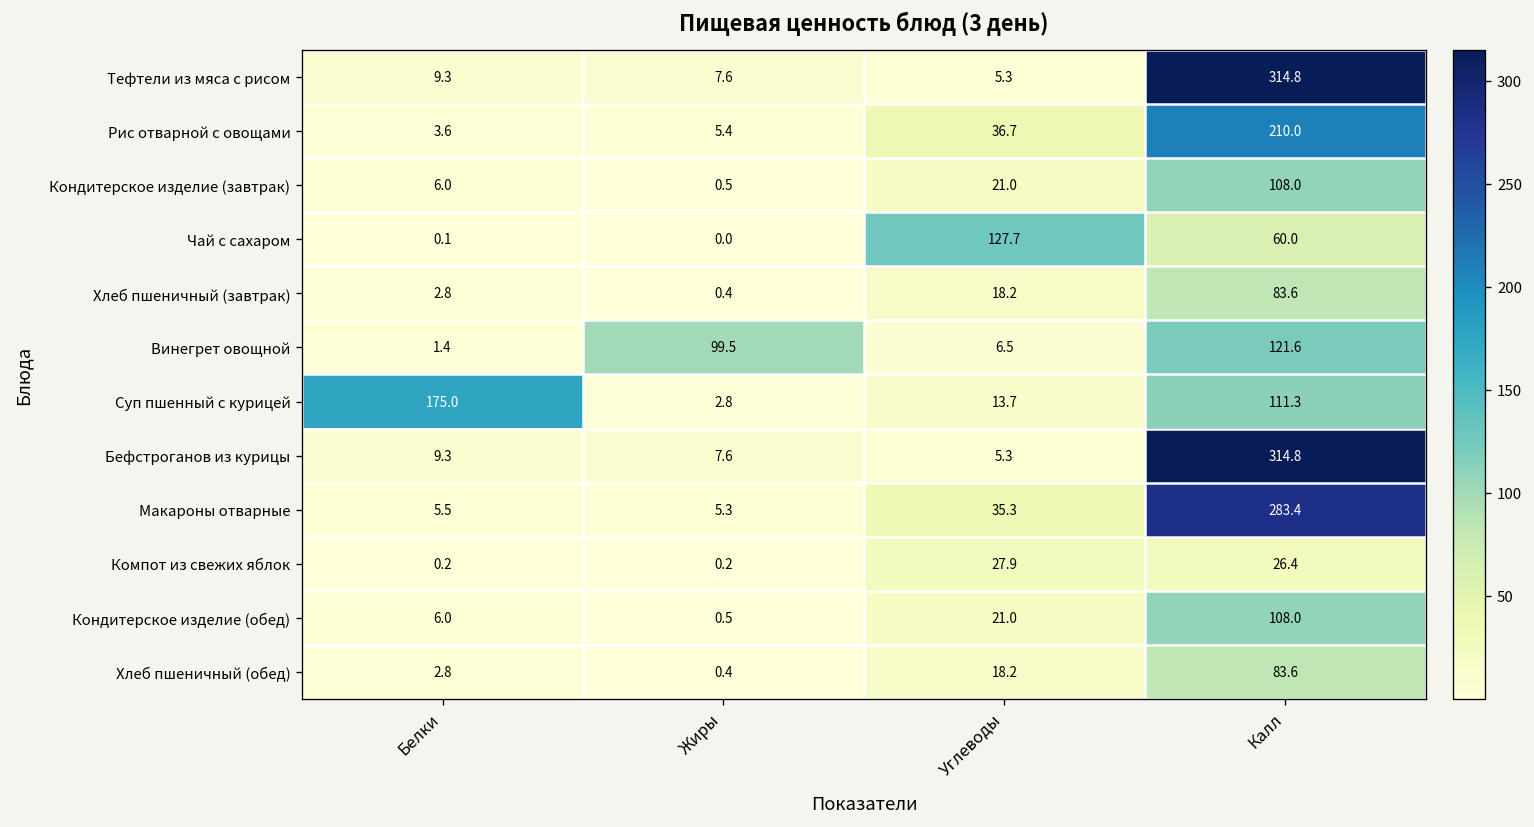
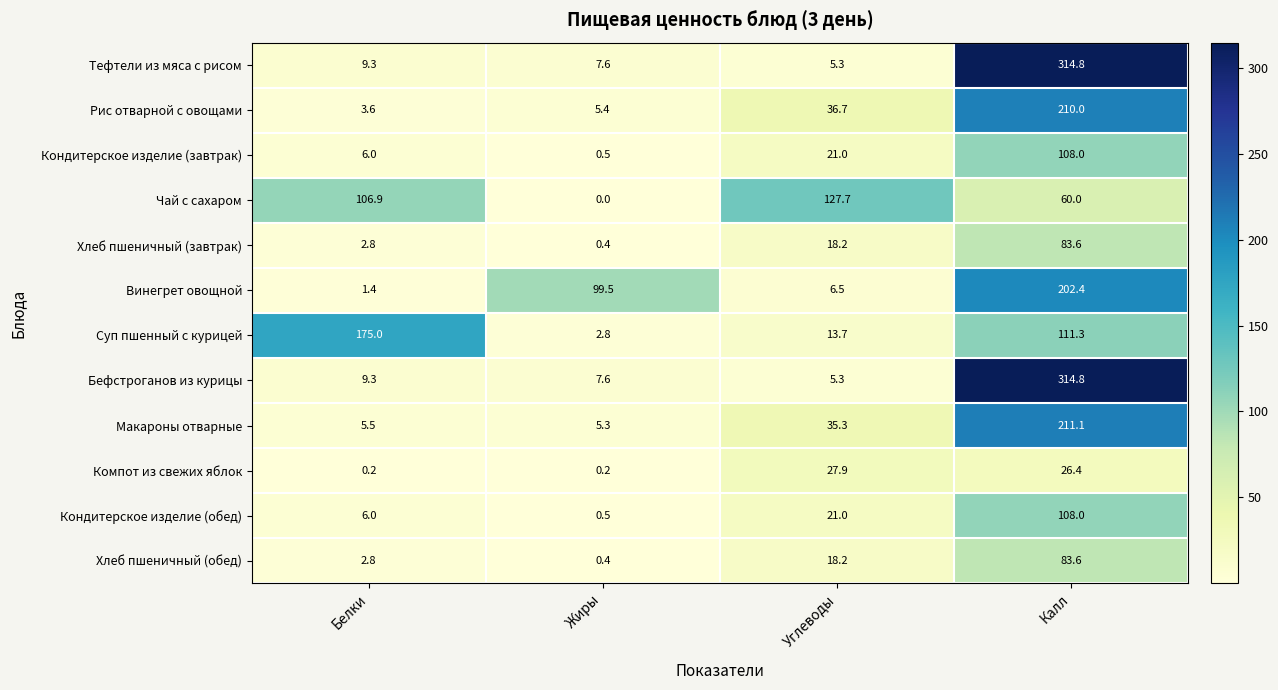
Чай с сахаром, Белки: 0.1 -> 106.9
Винегрет овощной, Калл: 121.6 -> 202.4
Макароны отварные, Калл: 283.4 -> 211.1
